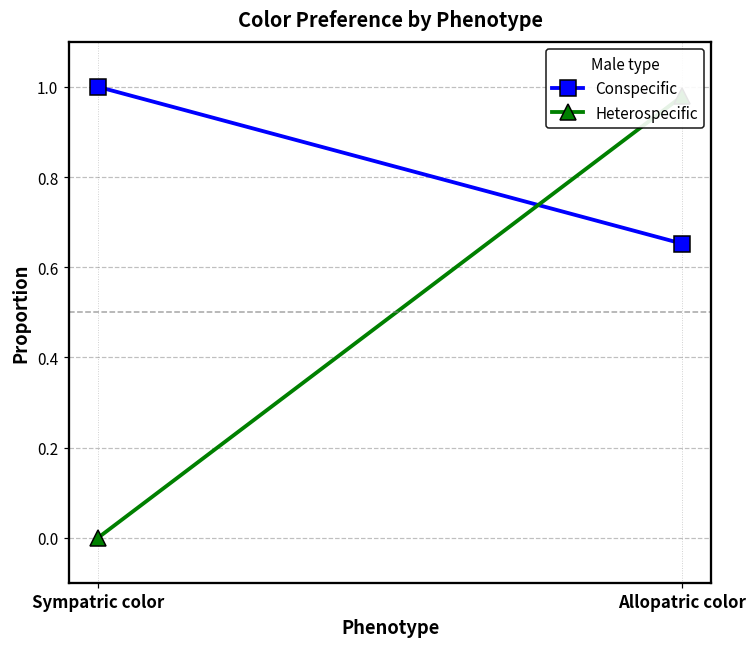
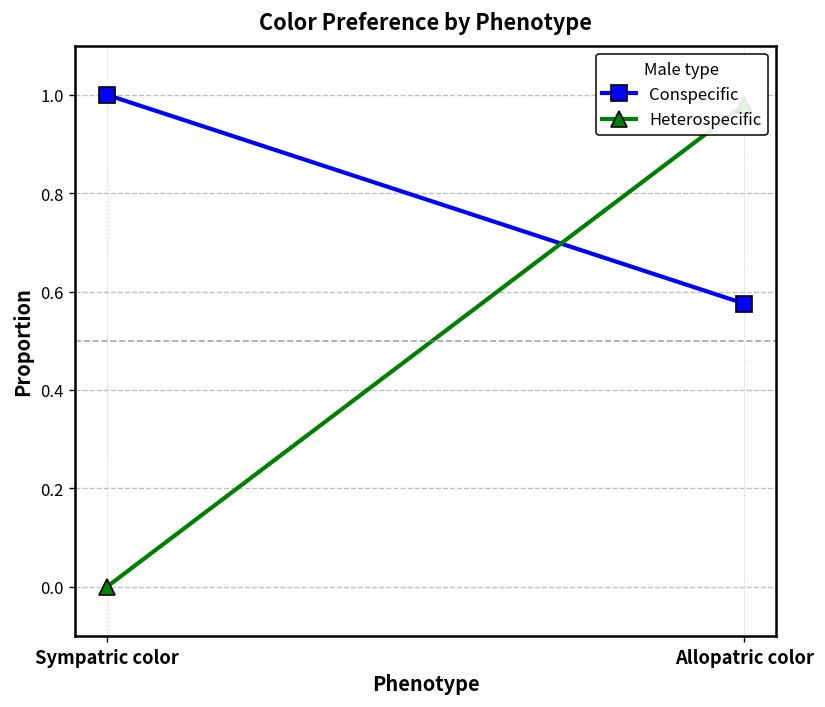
Conspecific, Allopatric color: 0.65 -> 0.58
